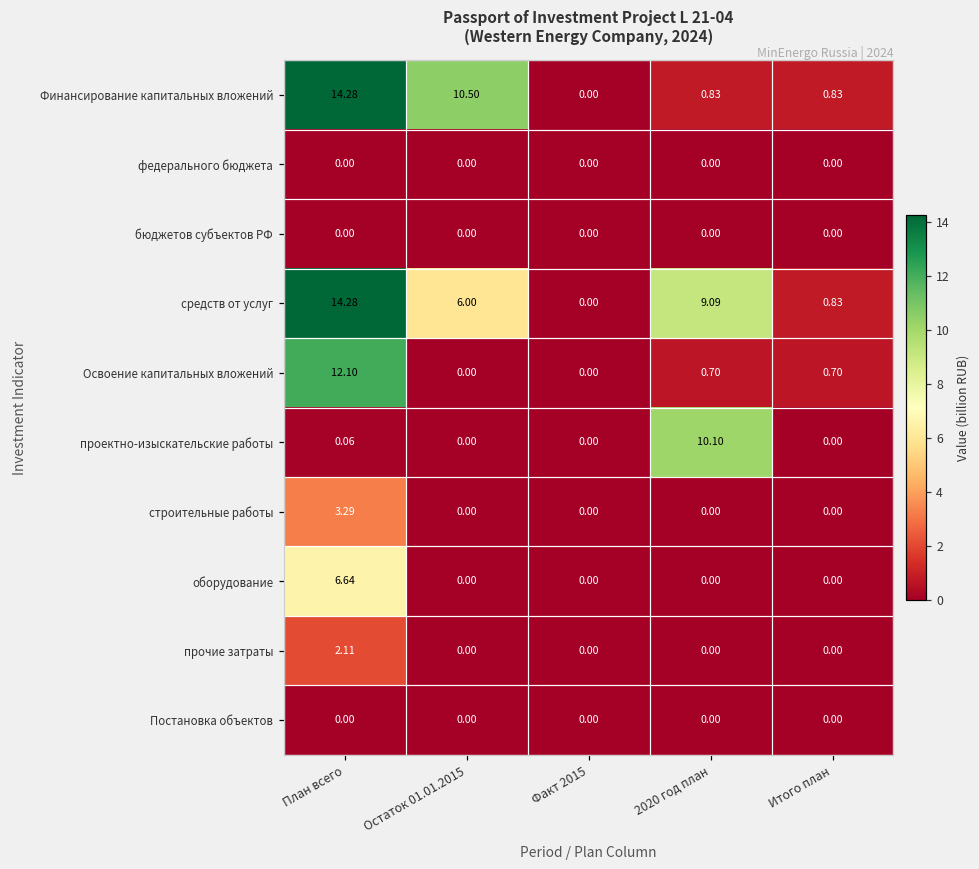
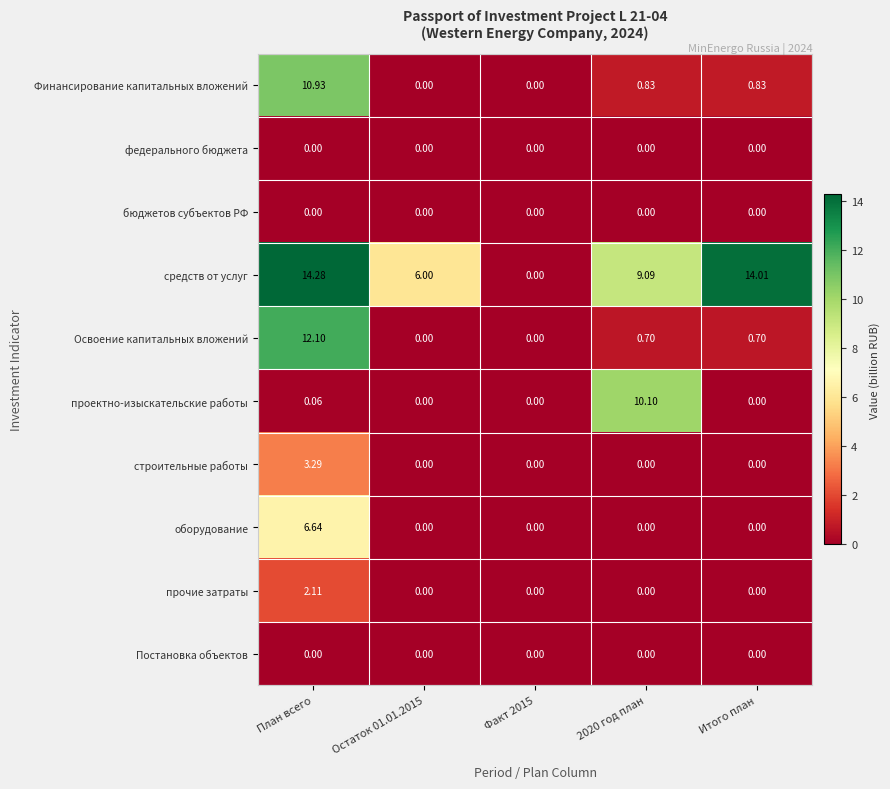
Финансирование капитальных вложений, План всего: 14.28 -> 10.93
Финансирование капитальных вложений, Остаток 01.01.2015: 10.50 -> 0.00
средств от услуг, Итого план: 0.83 -> 14.01
